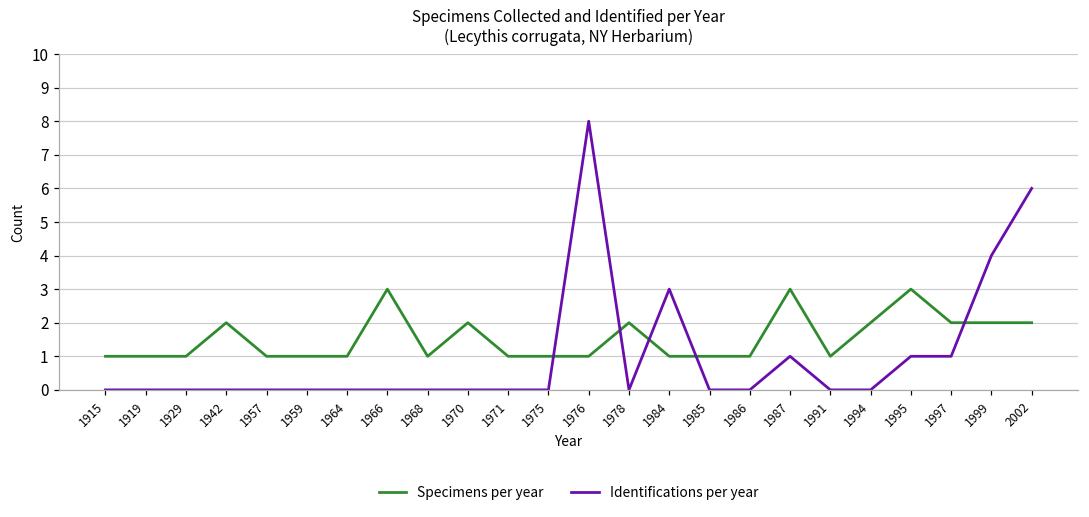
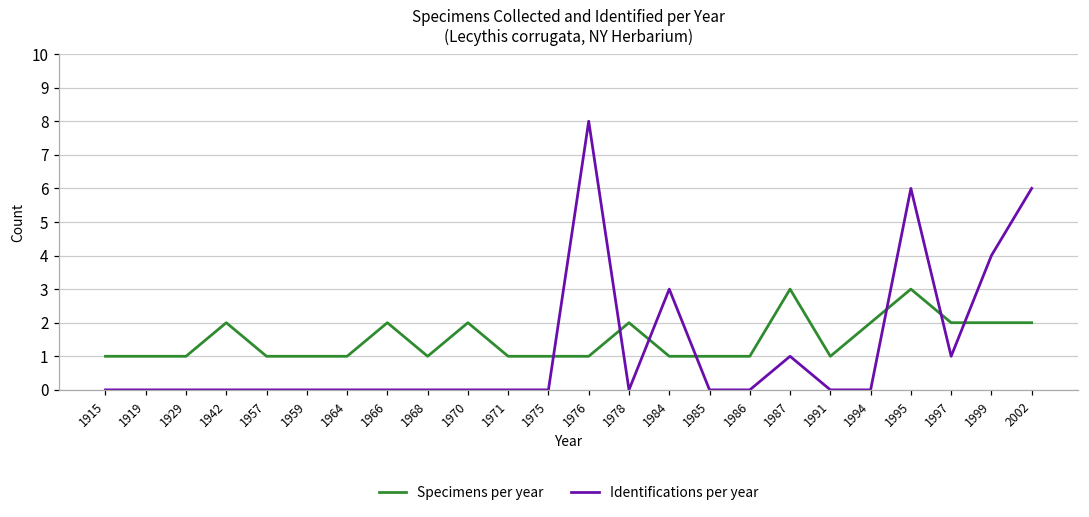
Specimens per year, 1966: 3 -> 2
Identifications per year, 1995: 1 -> 6
